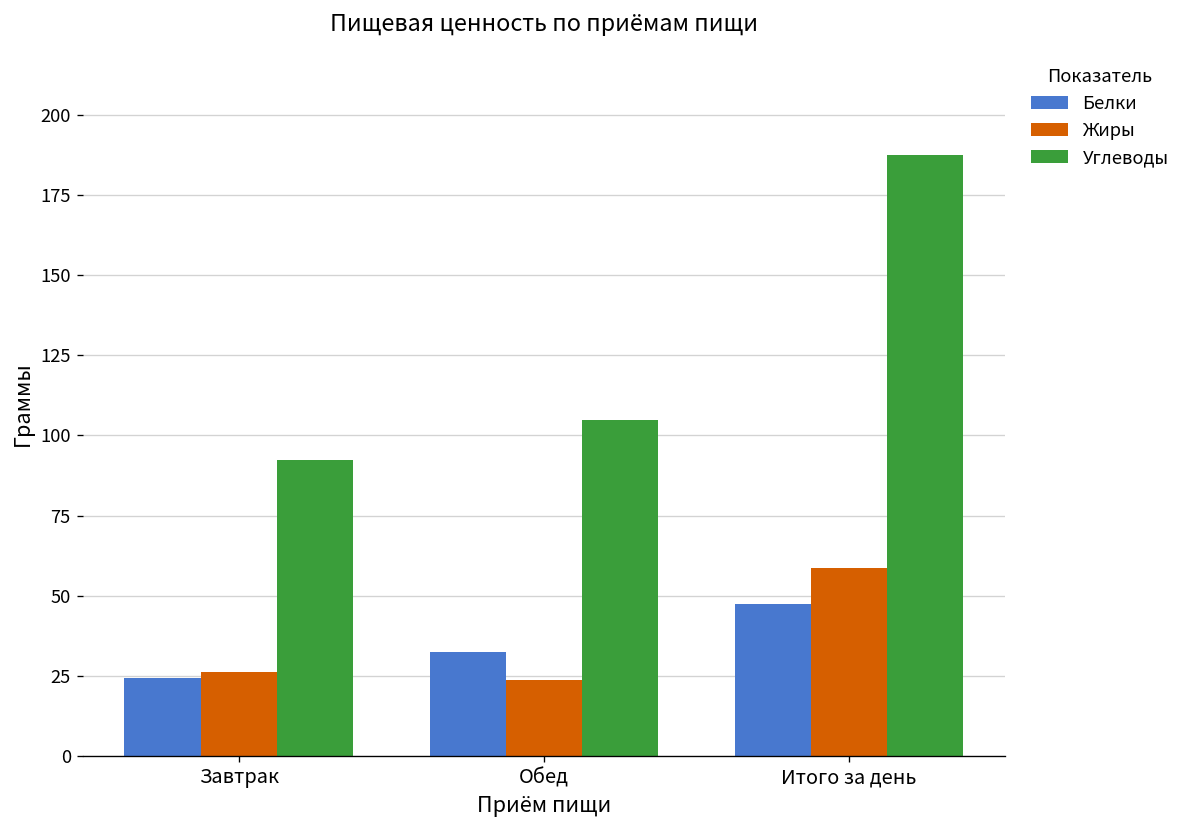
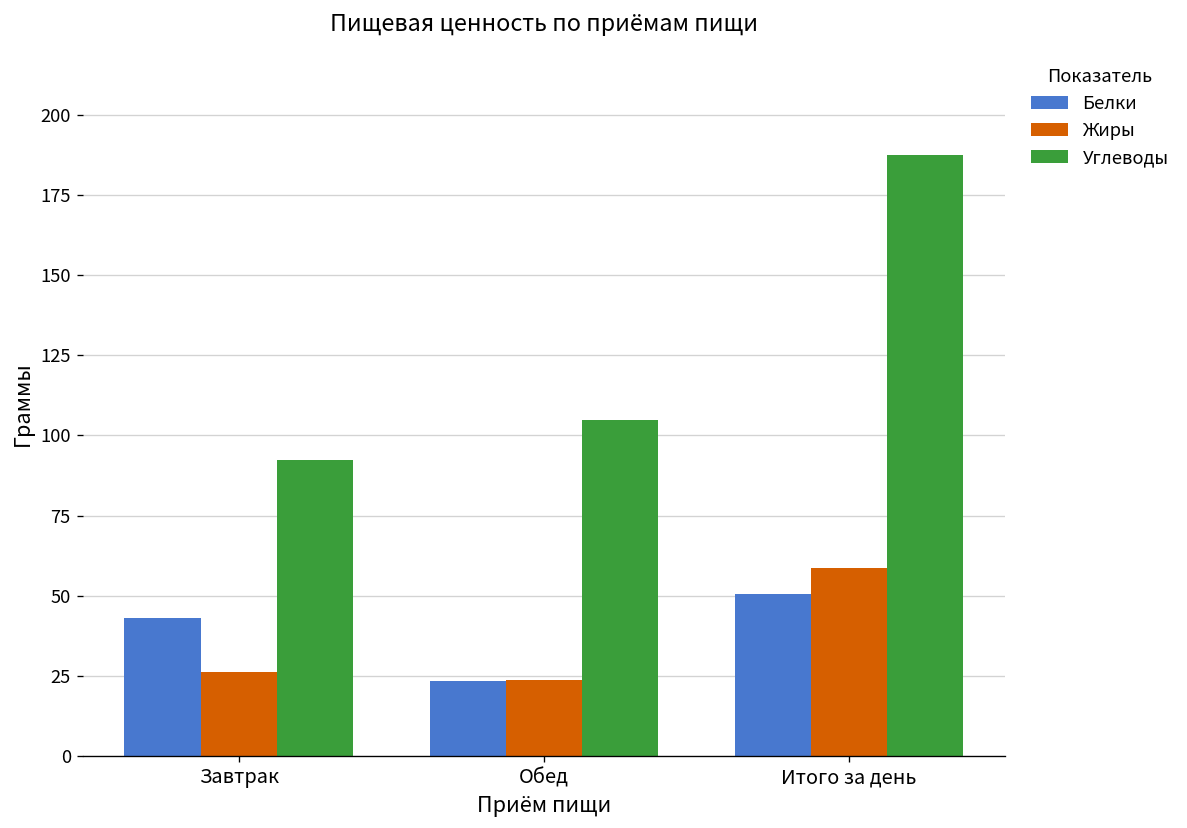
Белки, Завтрак: 24 -> 43
Белки, Обед: 32 -> 23
Белки, Итого за день: 47 -> 51
